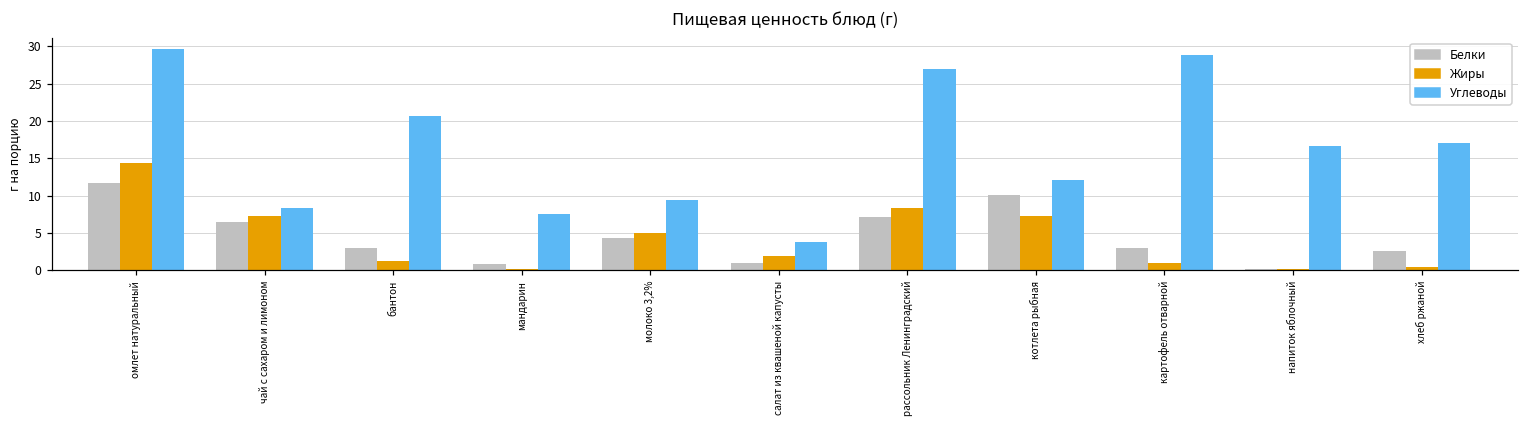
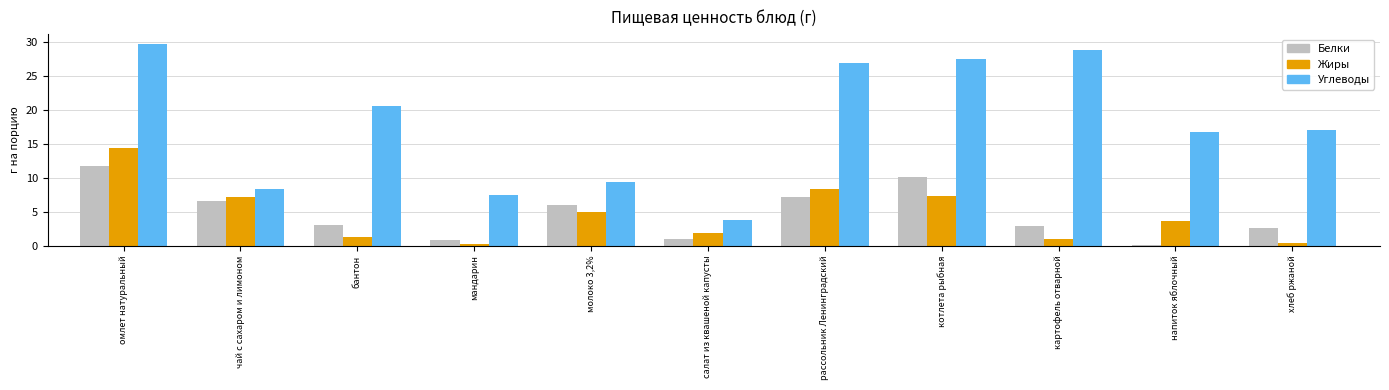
Белки, молоко 3,2%: 4 -> 6
Углеводы, котлета рыбная: 12 -> 28
Жиры, напиток яблочный: 0 -> 4
